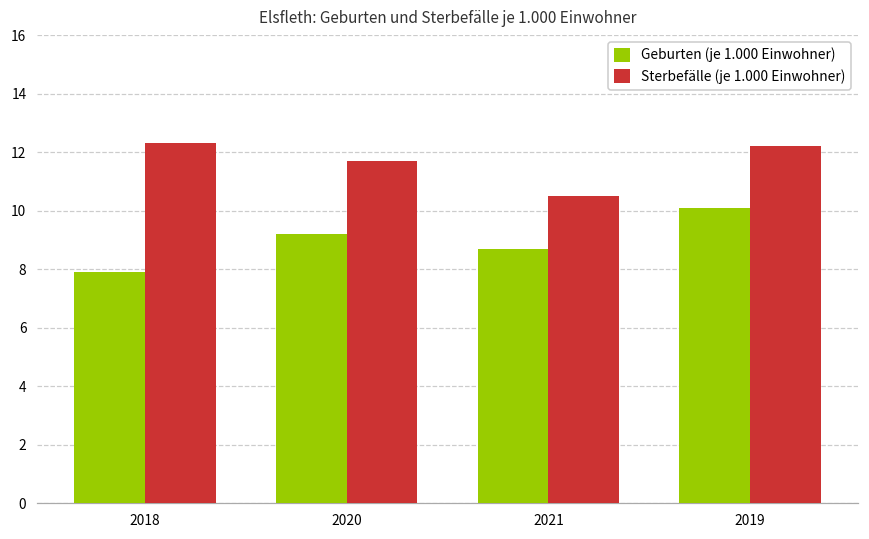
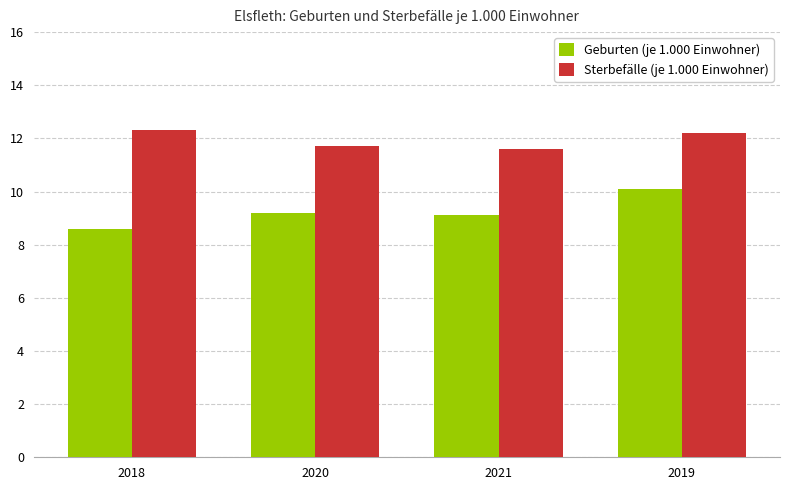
Geburten (je 1.000 Einwohner), 2018: 7.9 -> 8.6
Geburten (je 1.000 Einwohner), 2021: 8.7 -> 9.1
Sterbefälle (je 1.000 Einwohner), 2021: 10.5 -> 11.6
